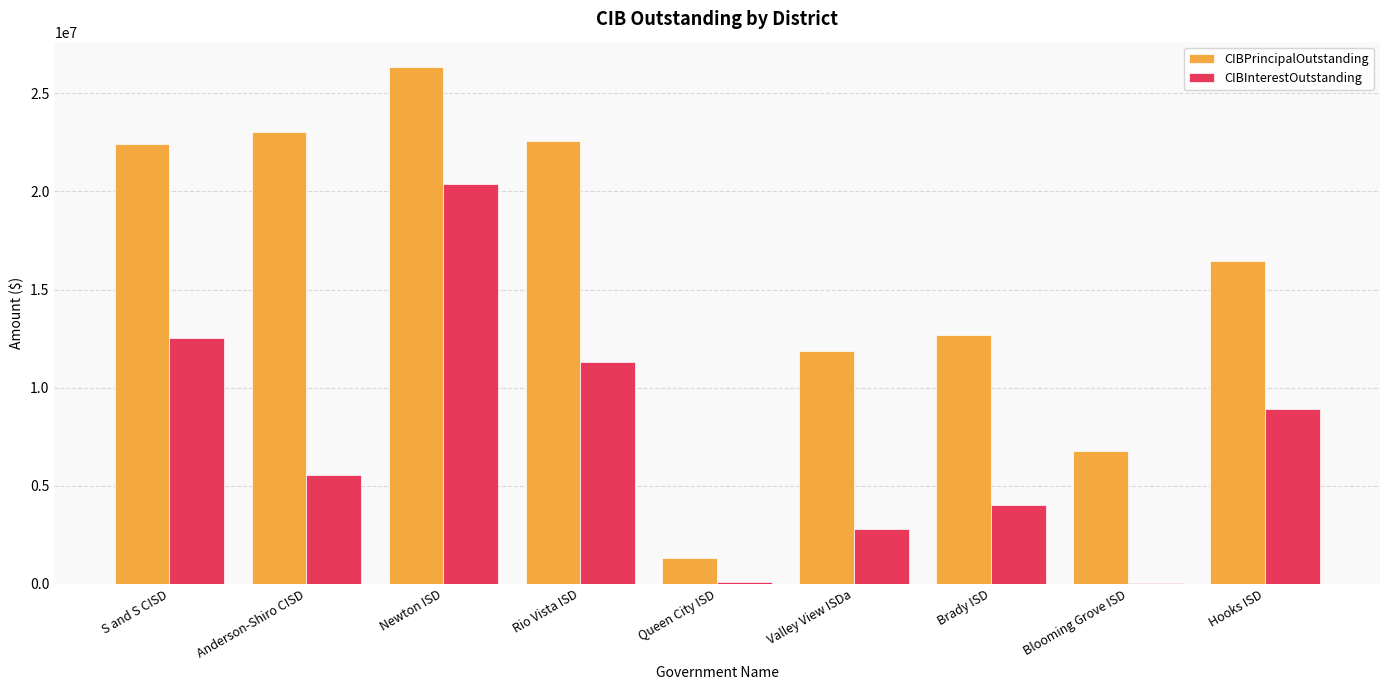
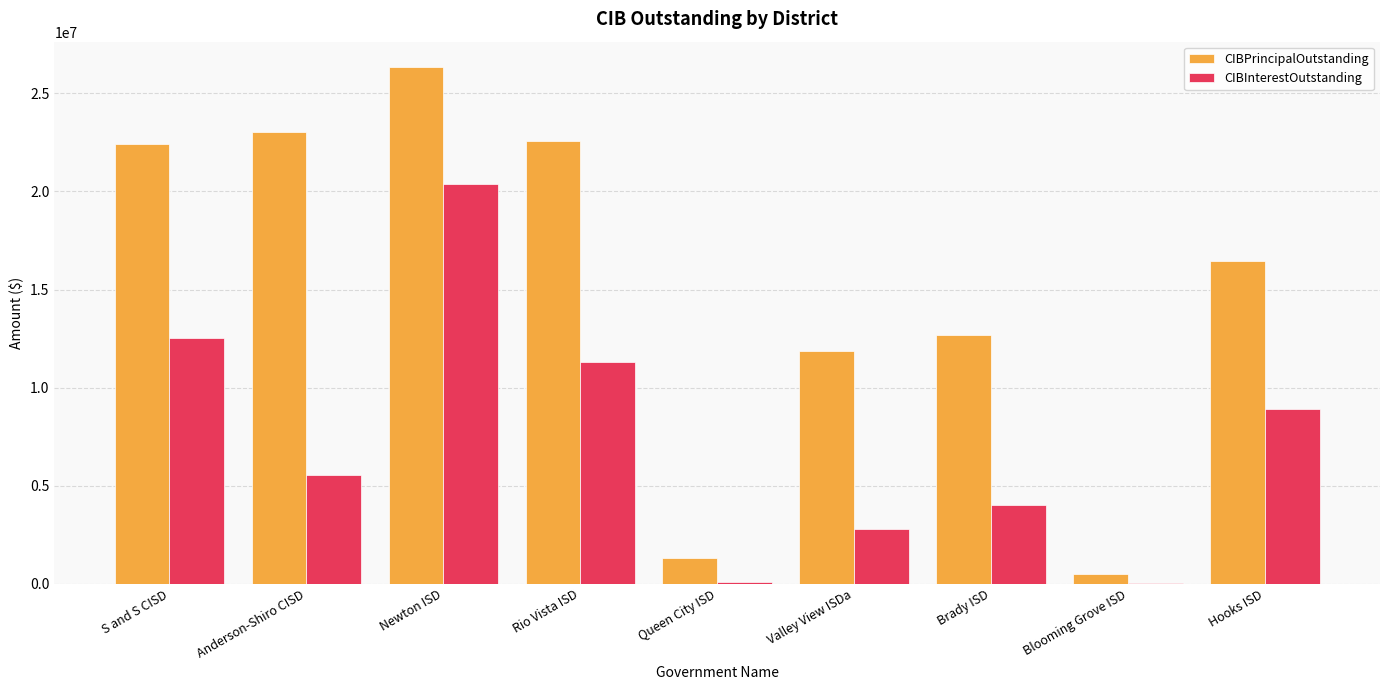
CIBPrincipalOutstanding, Blooming Grove ISD: 6700000 -> 500000
